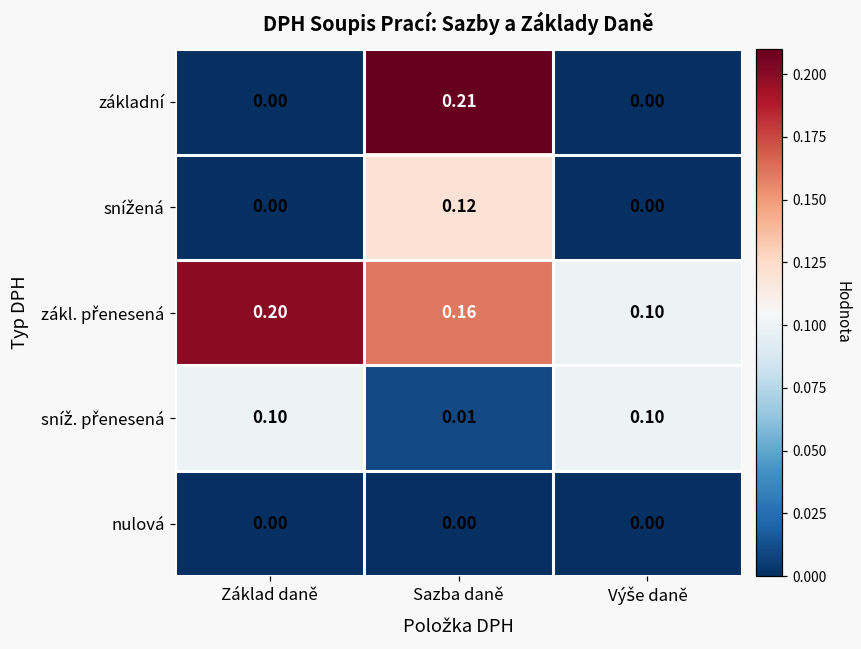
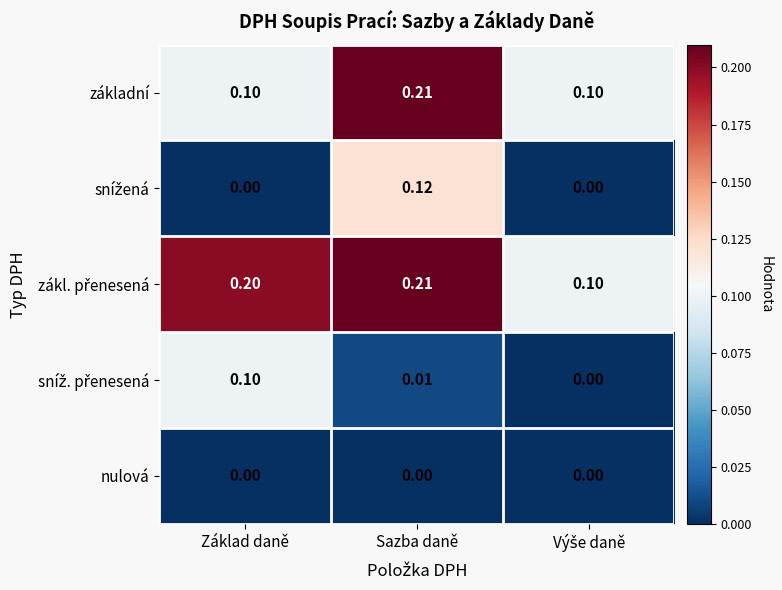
základní, Základ daně: 0.00 -> 0.10
základní, Výše daně: 0.00 -> 0.10
zákl. přenesená, Sazba daně: 0.16 -> 0.21
sníž. přenesená, Výše daně: 0.10 -> 0.00
